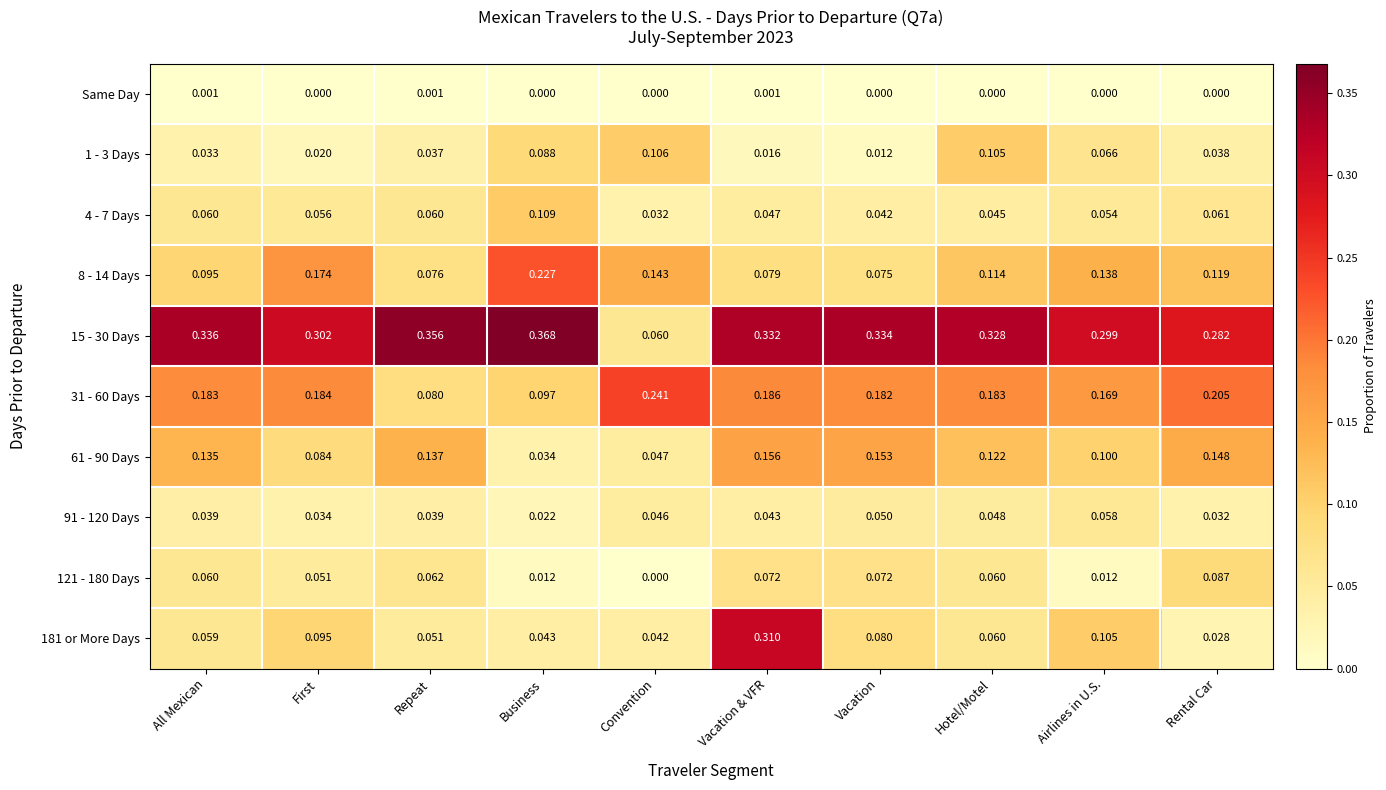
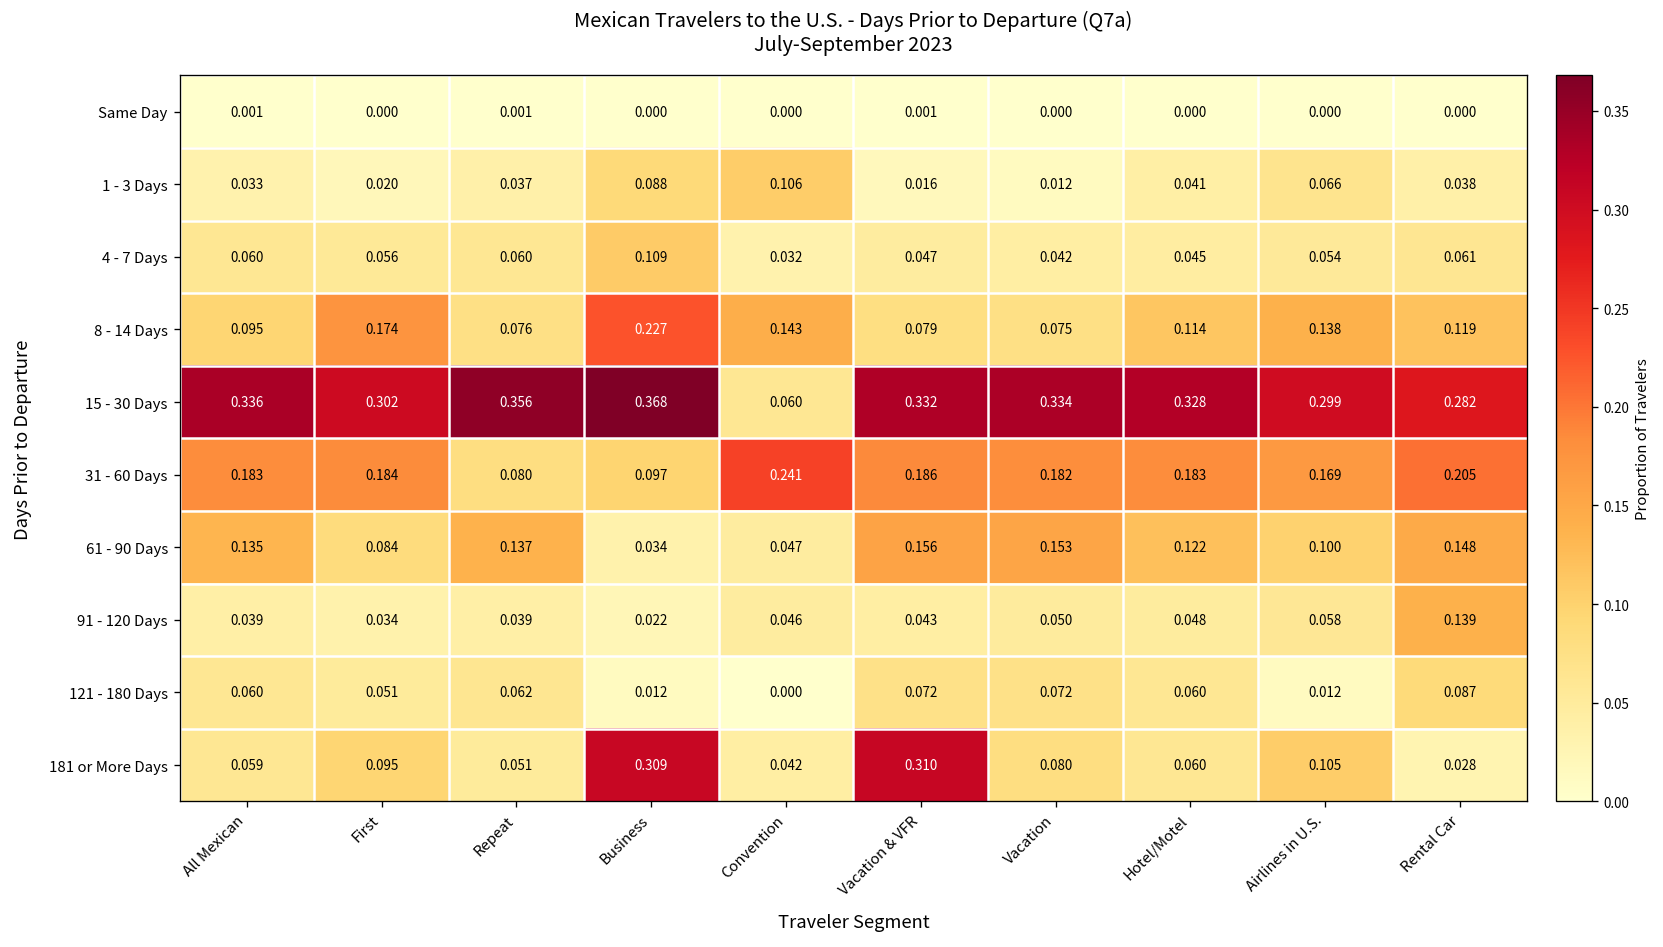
1 - 3 Days, Hotel/Motel: 0.105 -> 0.041
91 - 120 Days, Rental Car: 0.032 -> 0.139
181 or More Days, Business: 0.043 -> 0.309
